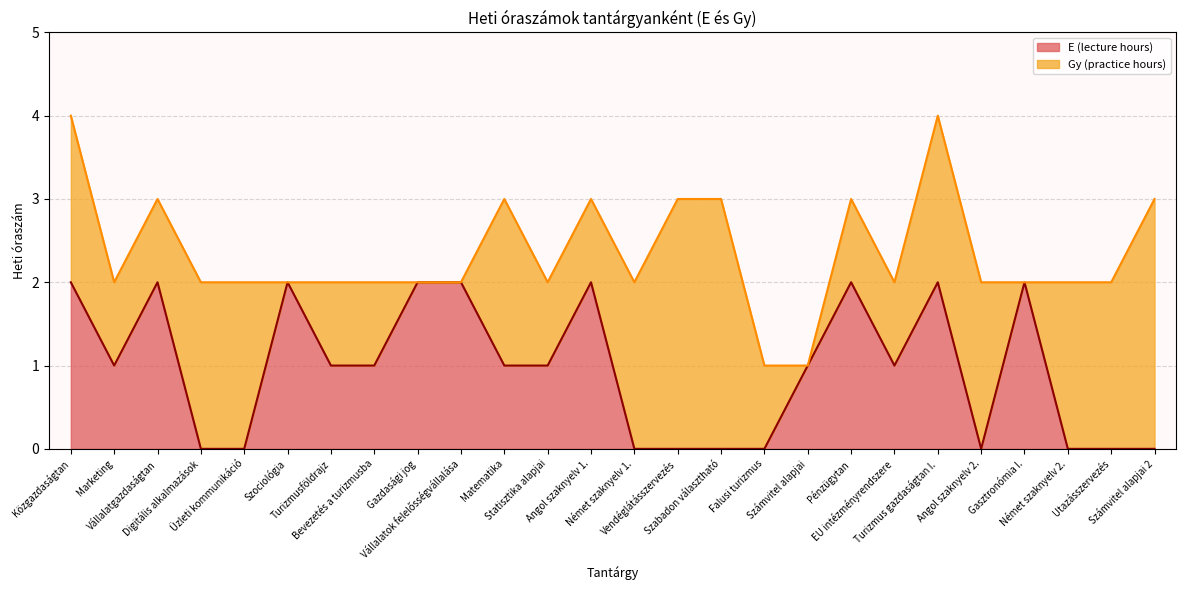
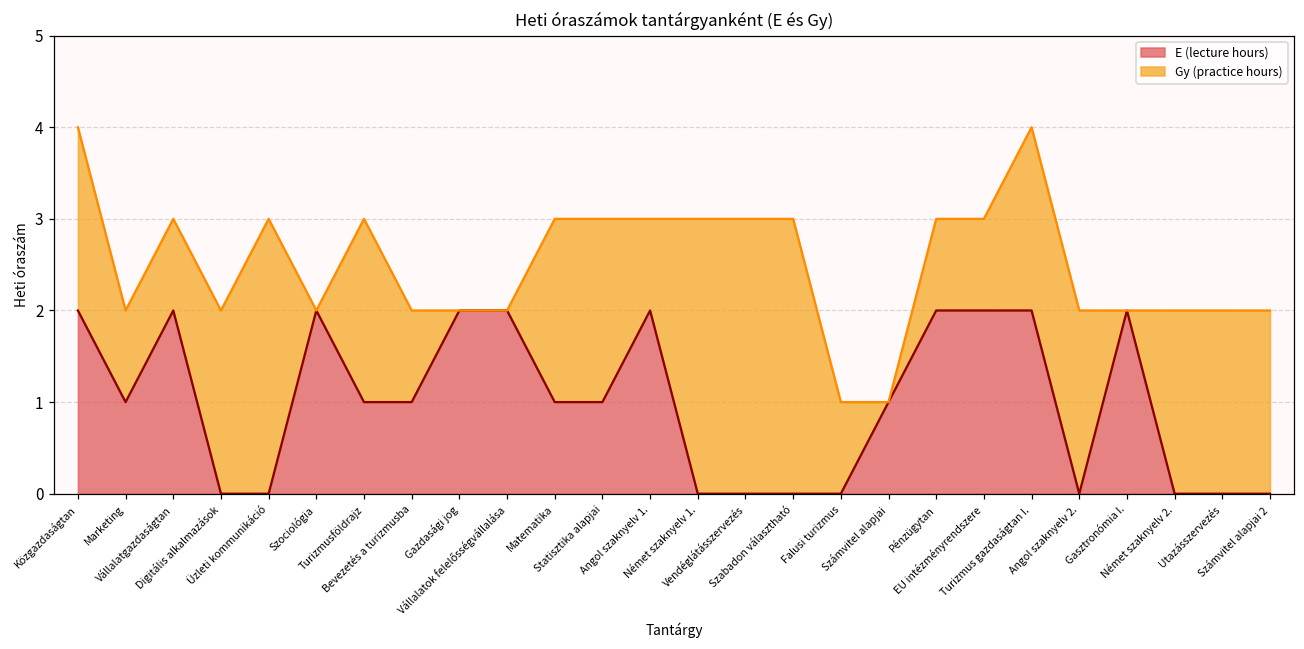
Gy (practice hours), Üzleti kommunikáció: 2 -> 3
Gy (practice hours), Turizmusföldrajz: 1 -> 2
Gy (practice hours), Statisztika alapjai: 1 -> 2
Gy (practice hours), Német szaknyelv 1.: 2 -> 3
E (lecture hours), EU intézményrendszere: 1 -> 2
Gy (practice hours), Számvitel alapjai 2: 3 -> 2
